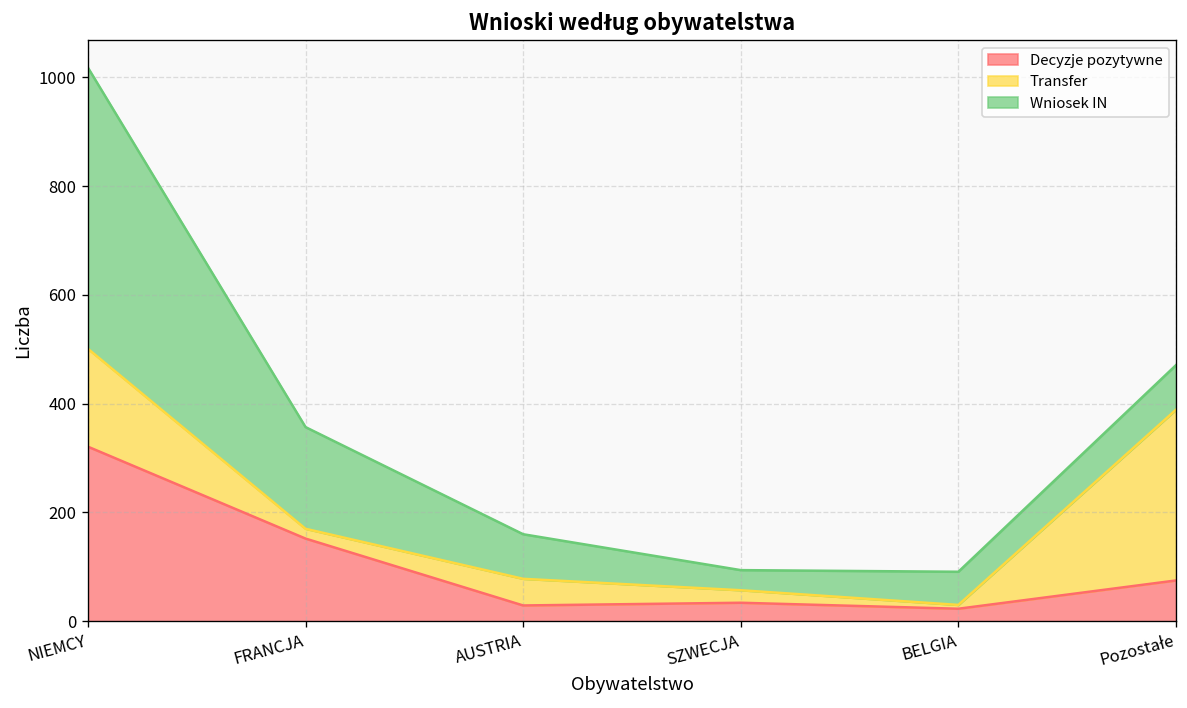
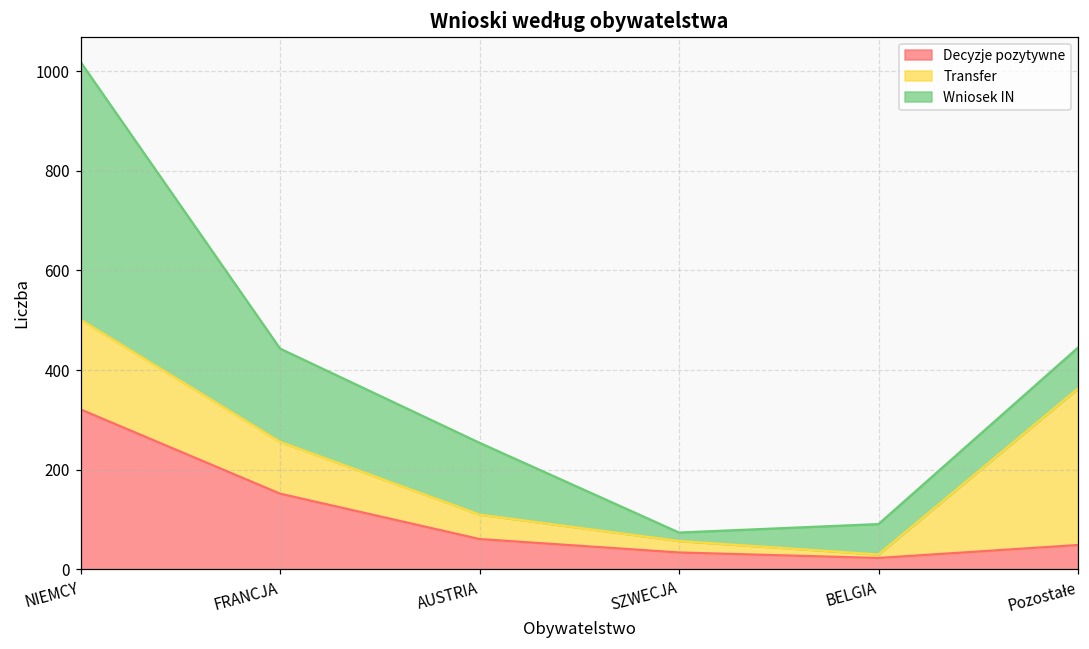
Transfer, FRANCJA: 20 -> 100
Decyzje pozytywne, AUSTRIA: 30 -> 60
Wniosek IN, AUSTRIA: 80 -> 140
Wniosek IN, SZWECJA: 40 -> 20
Decyzje pozytywne, Pozostałe: 80 -> 50
